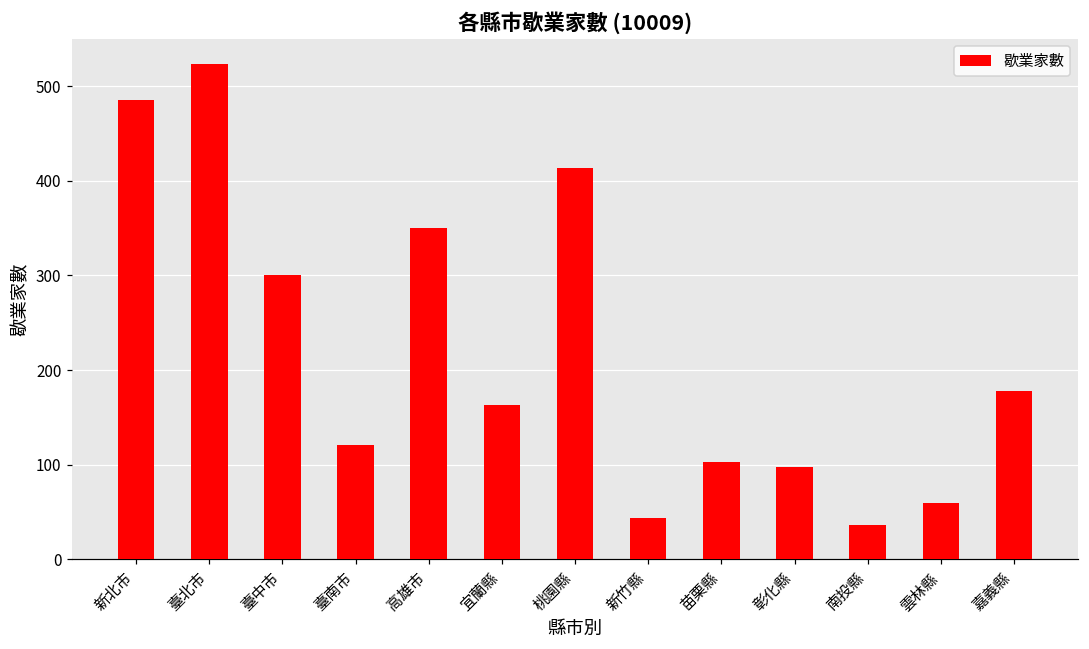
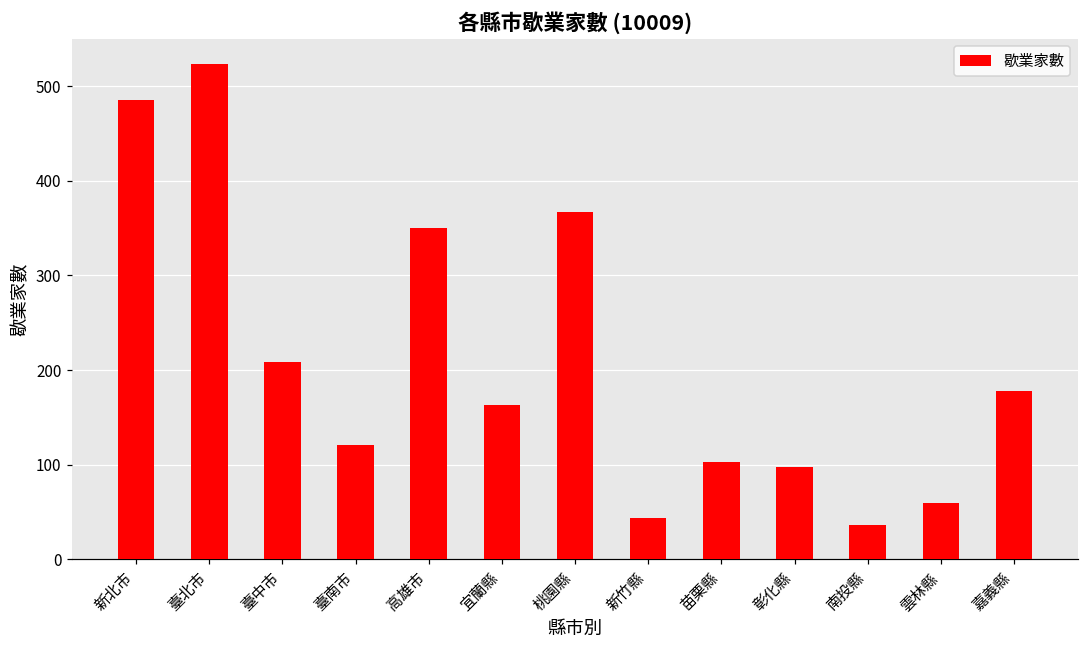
臺中市: 300 -> 210
桃園縣: 410 -> 370
